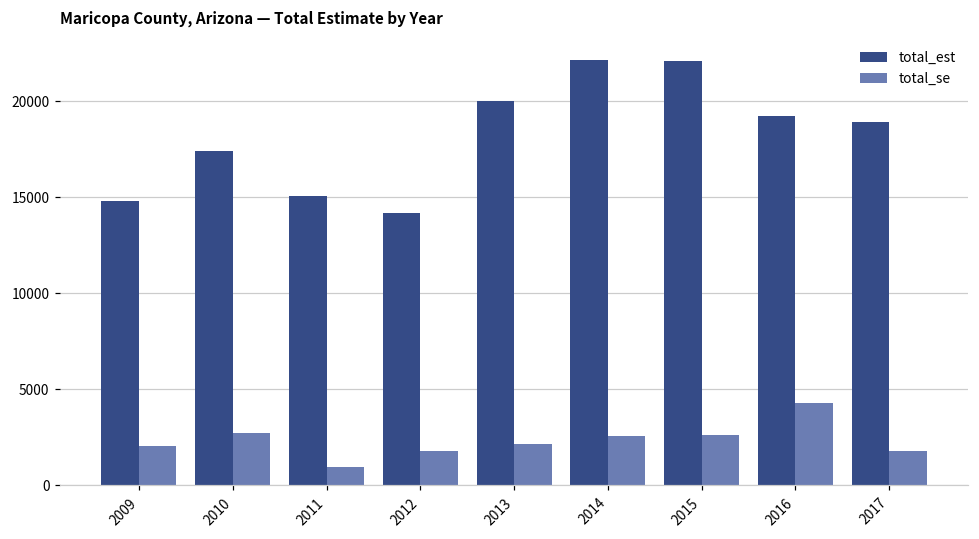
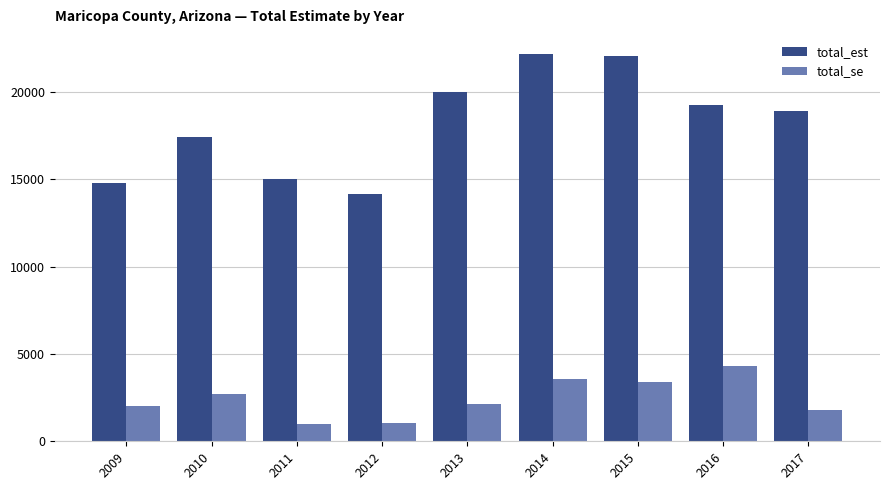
total_se, 2012: 1800 -> 1000
total_se, 2014: 2600 -> 3600
total_se, 2015: 2600 -> 3400
